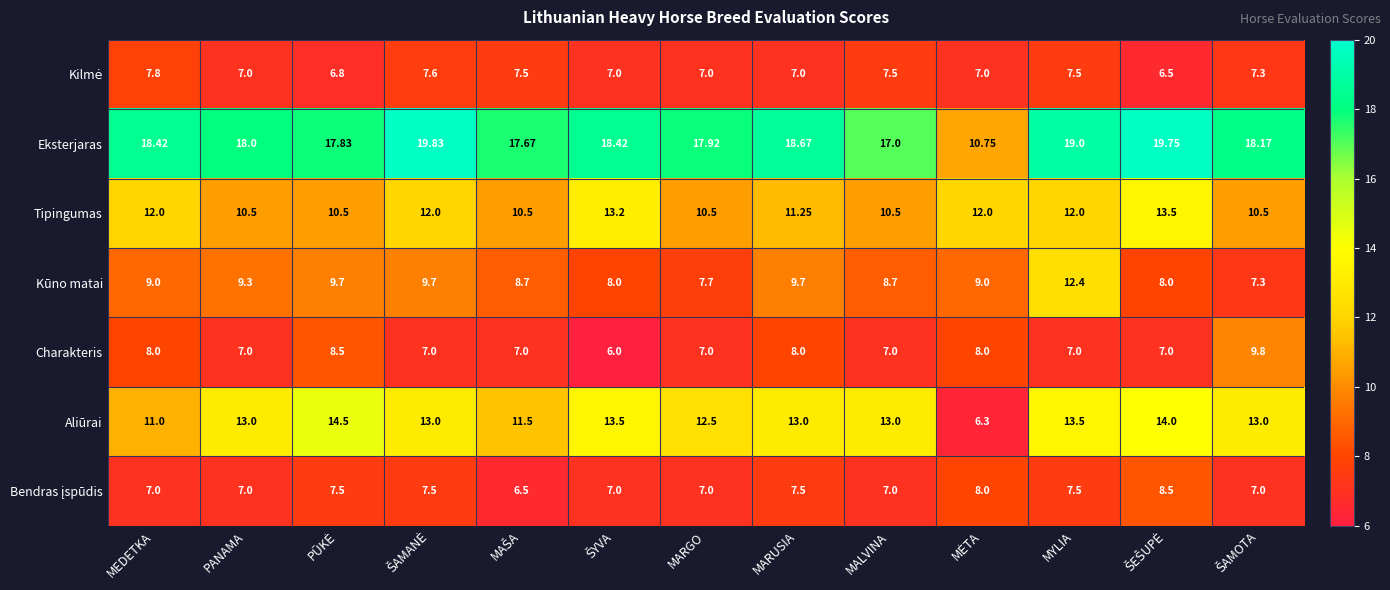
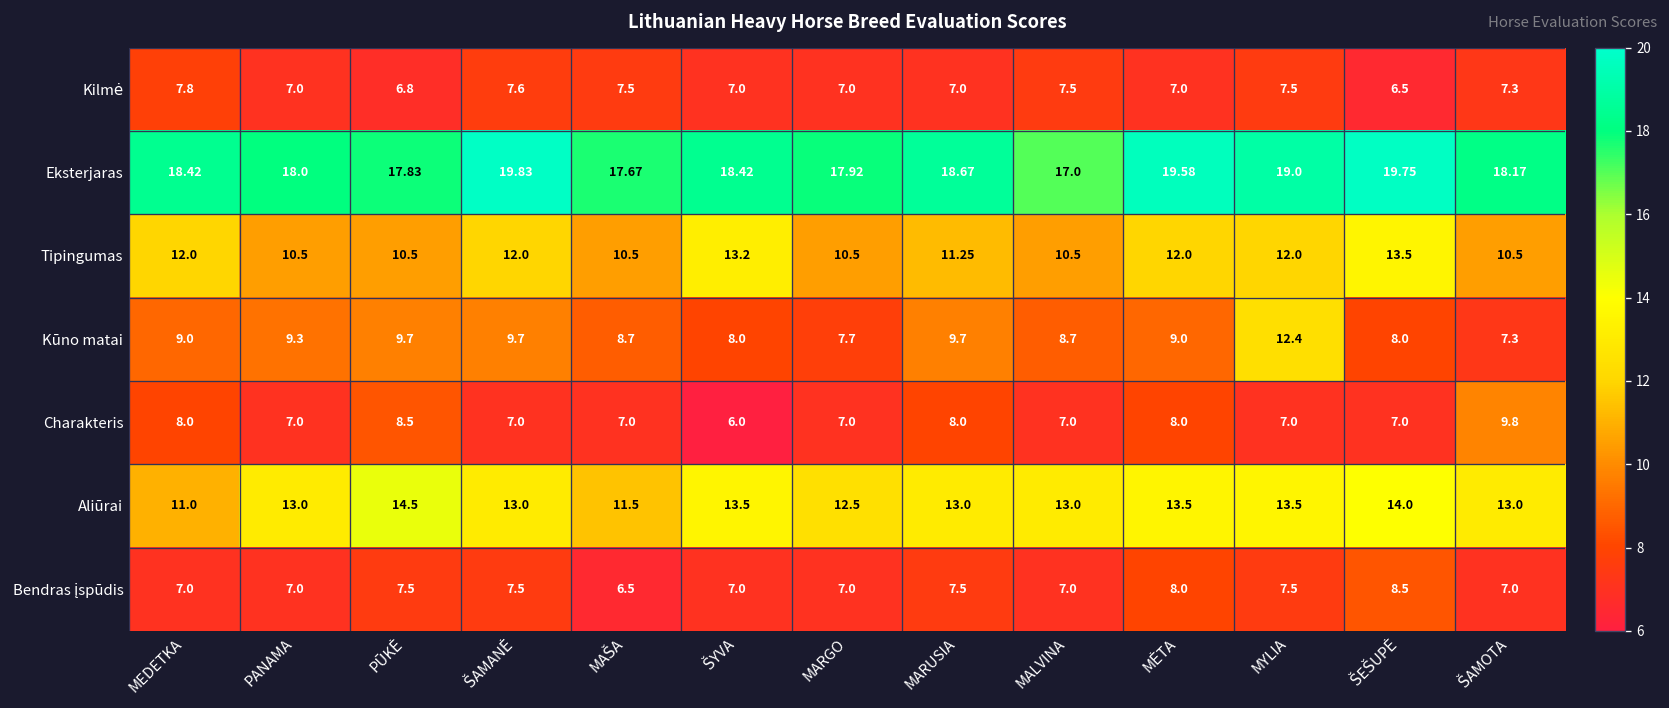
Eksterjaras, MĖTA: 10.75 -> 19.58
Aliūrai, MĖTA: 6.3 -> 13.5
